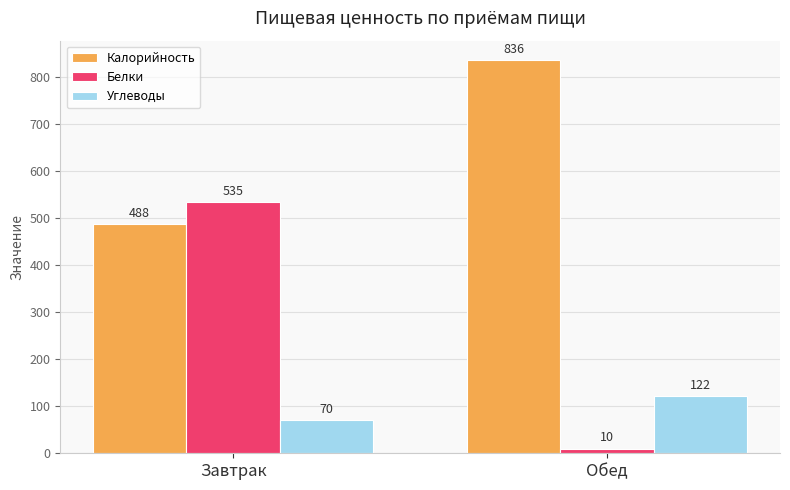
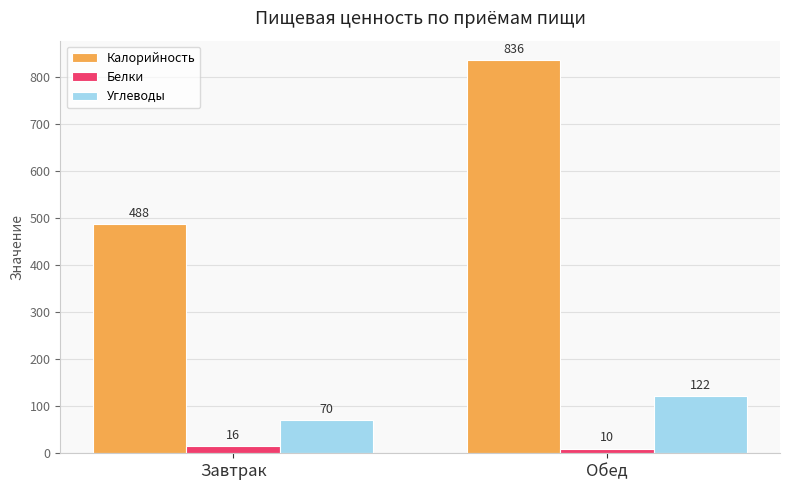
Белки, Завтрак: 535 -> 16
